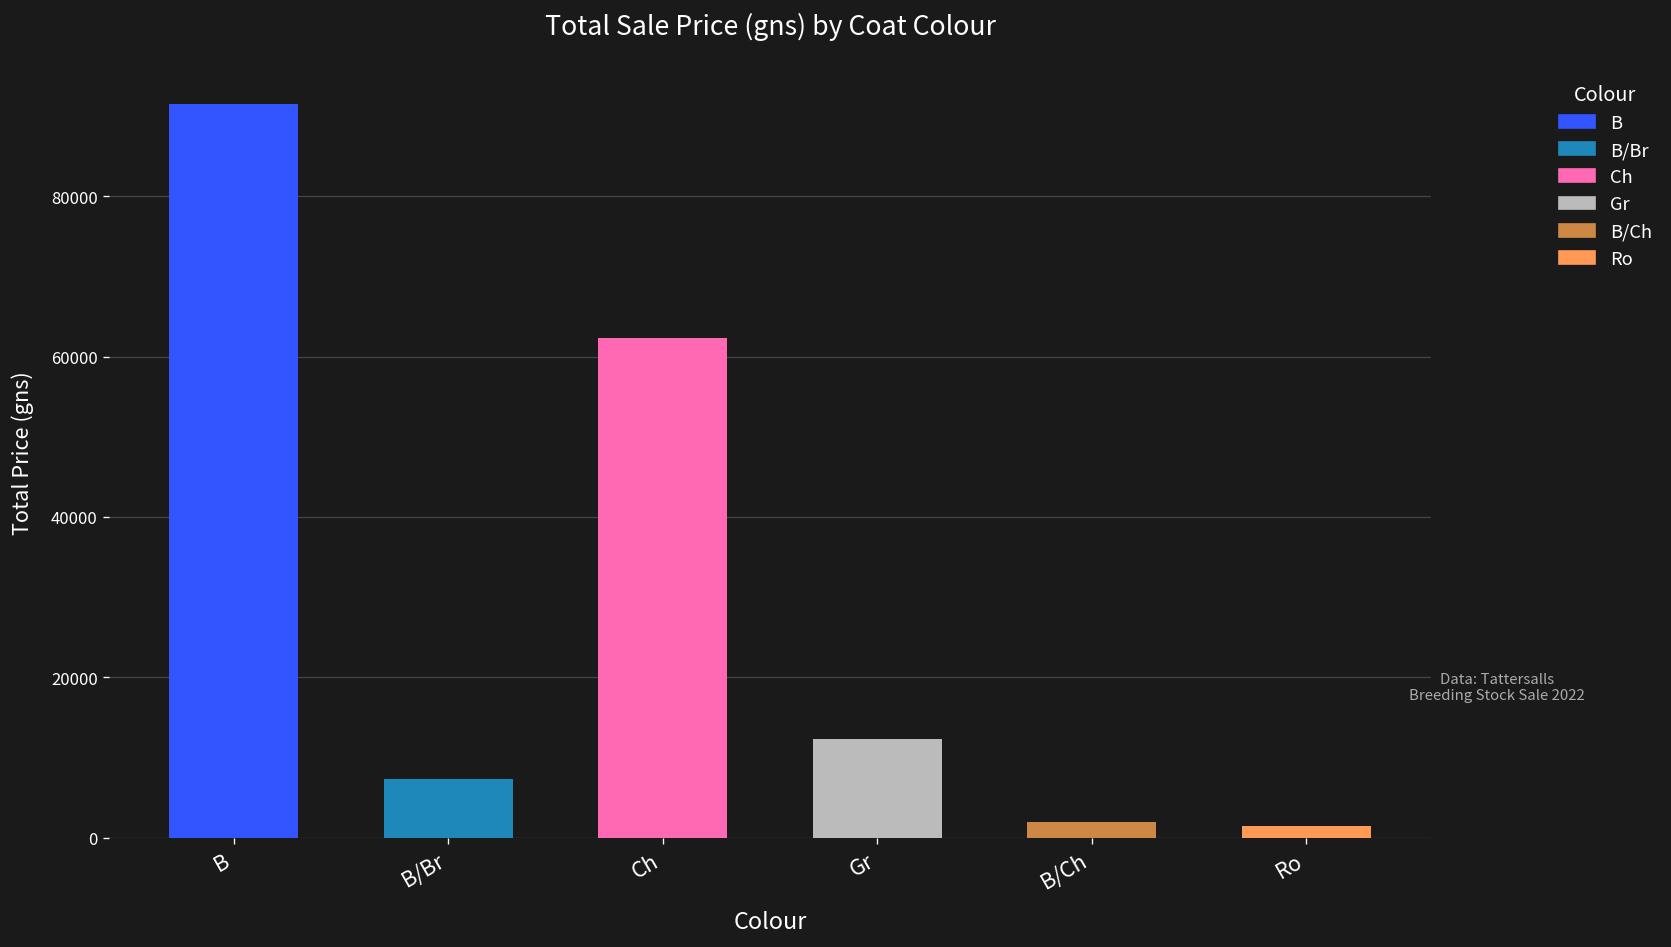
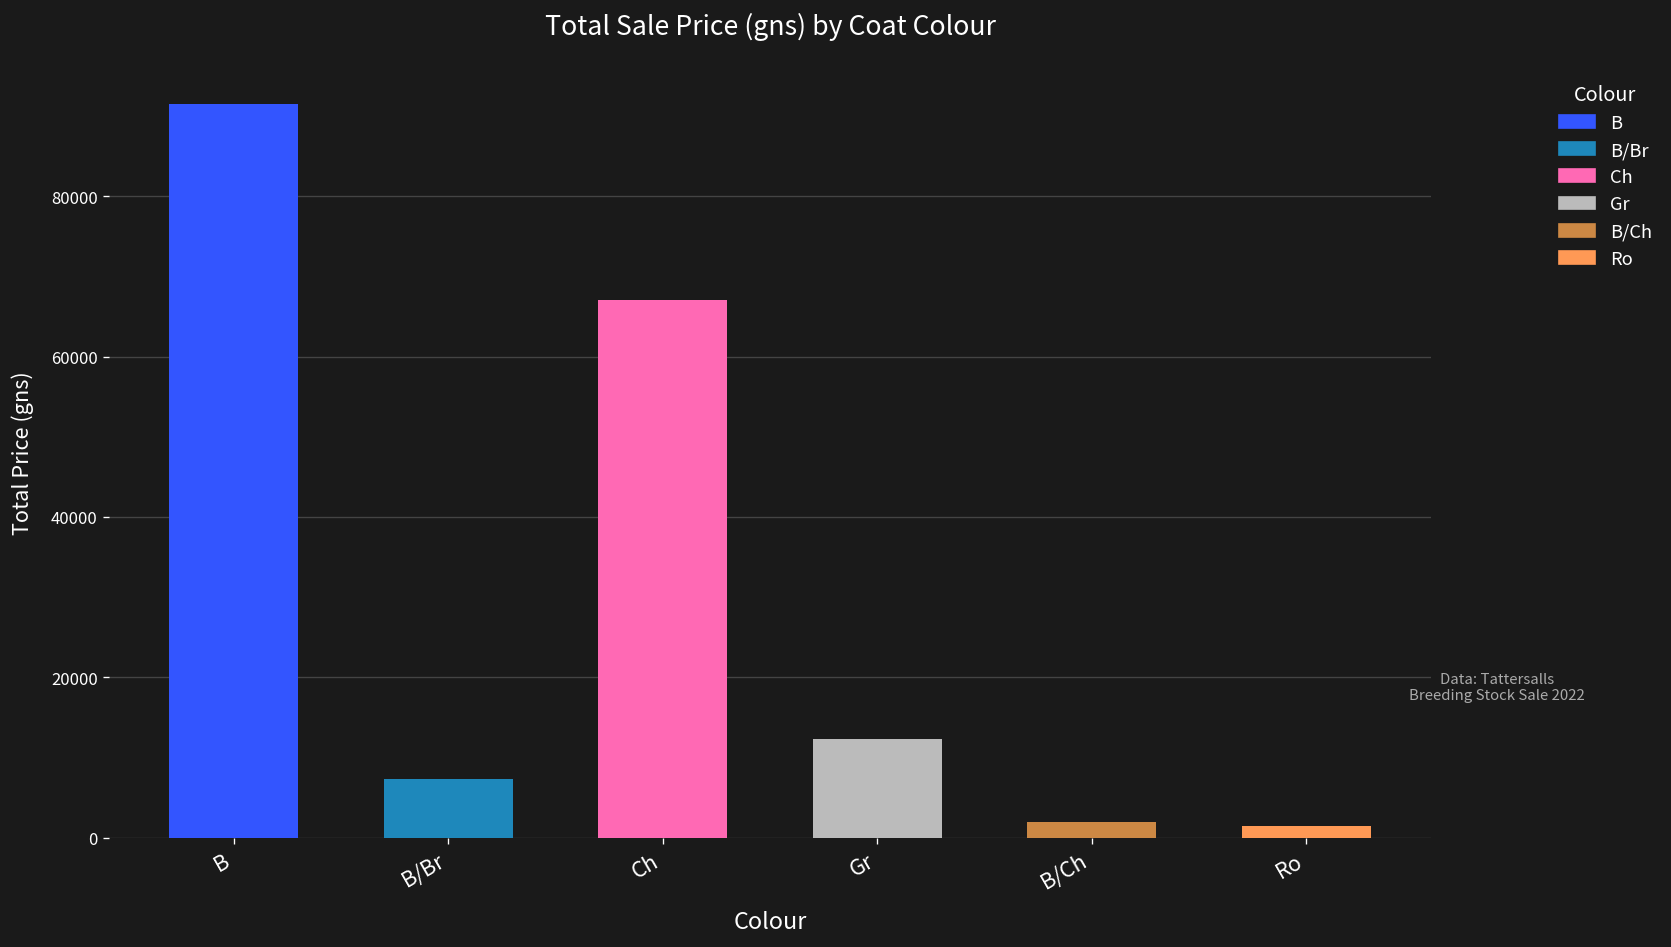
Ch: 62000 -> 67000
